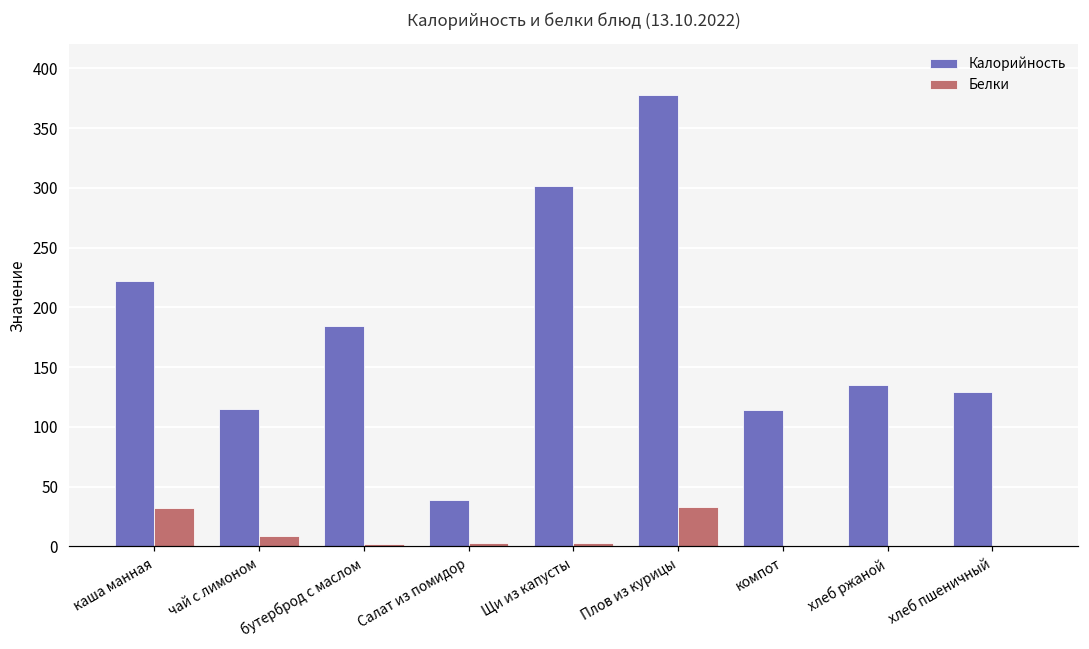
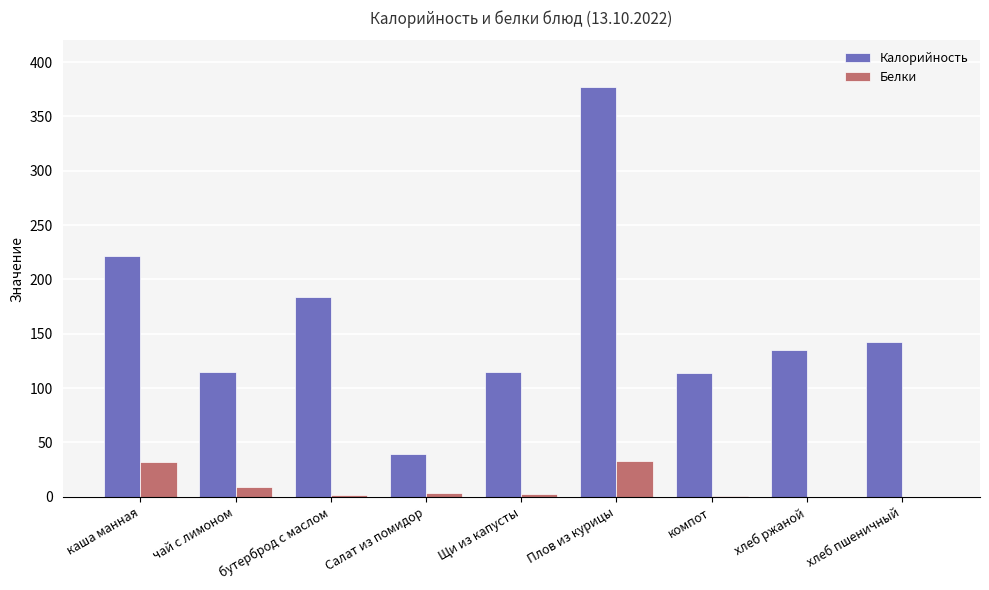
Калорийность, Щи из капусты: 302 -> 114
Калорийность, хлеб пшеничный: 129 -> 143
